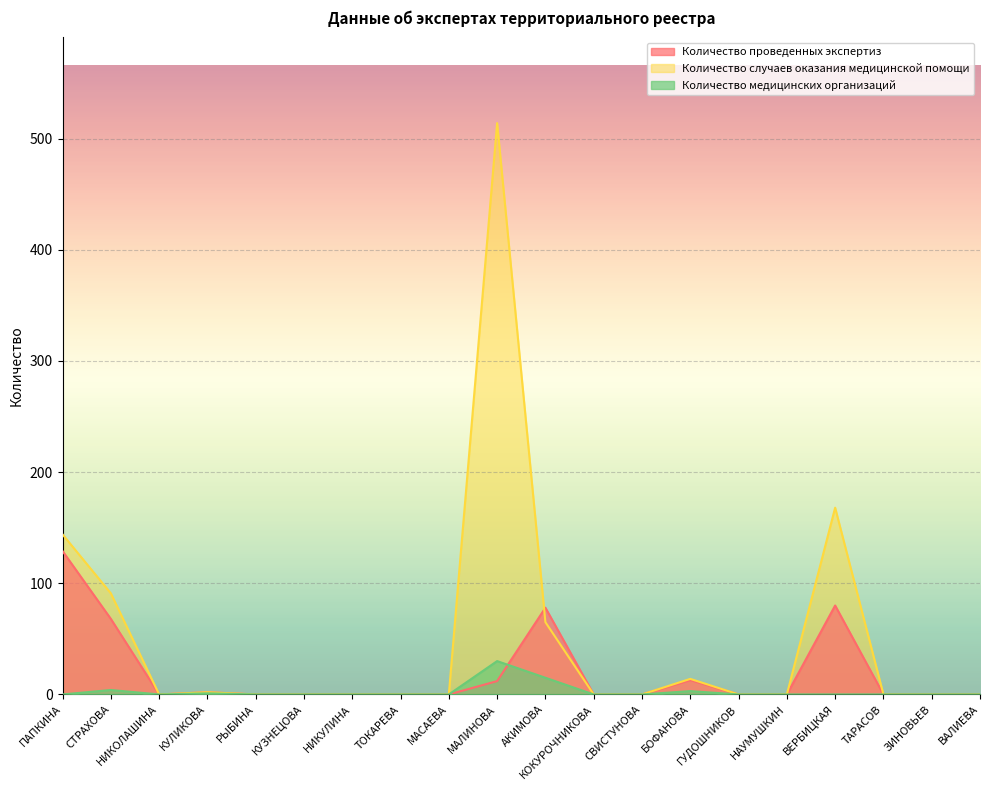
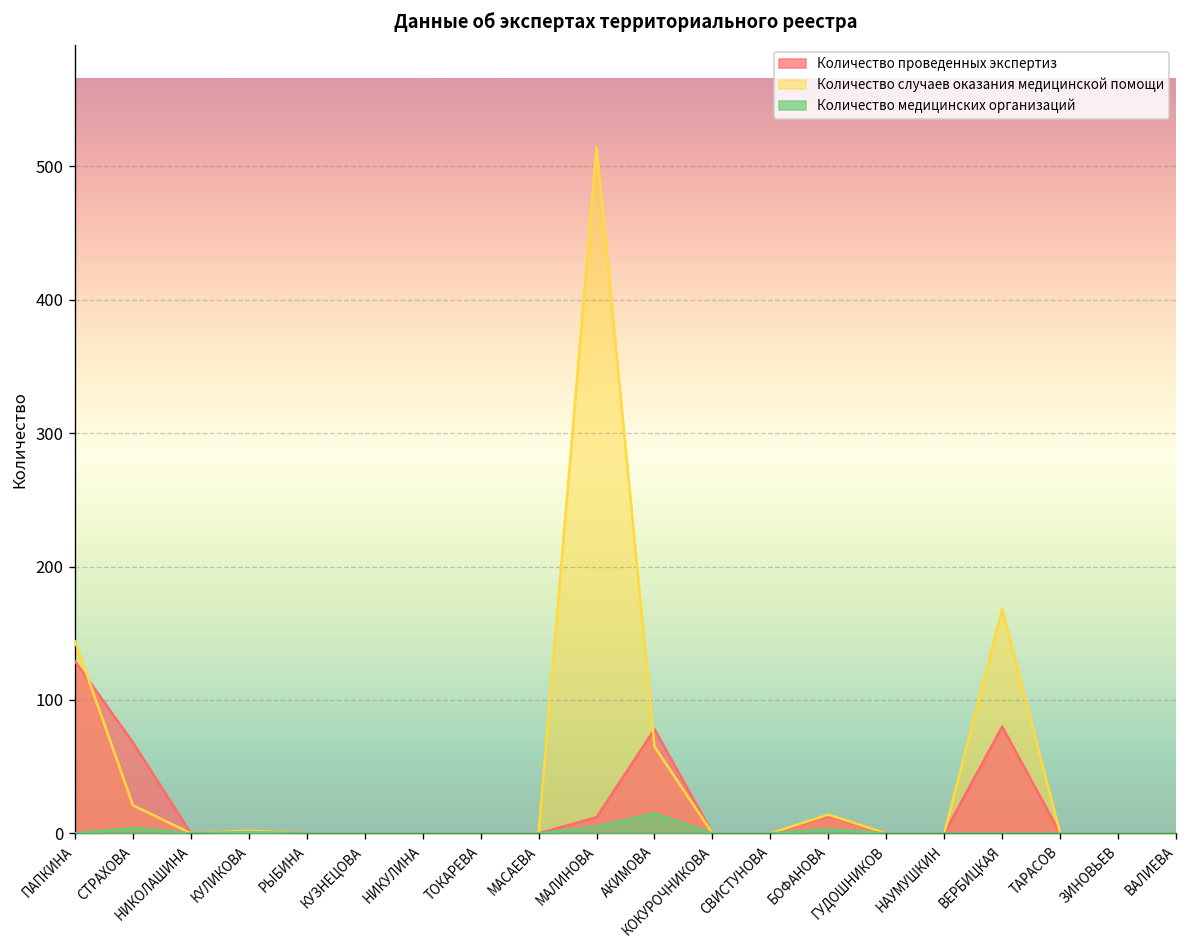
Количество случаев оказания медицинской помощи, СТРАХОВА: 91 -> 21
Количество медицинских организаций, МАЛИНОВА: 30 -> 5
